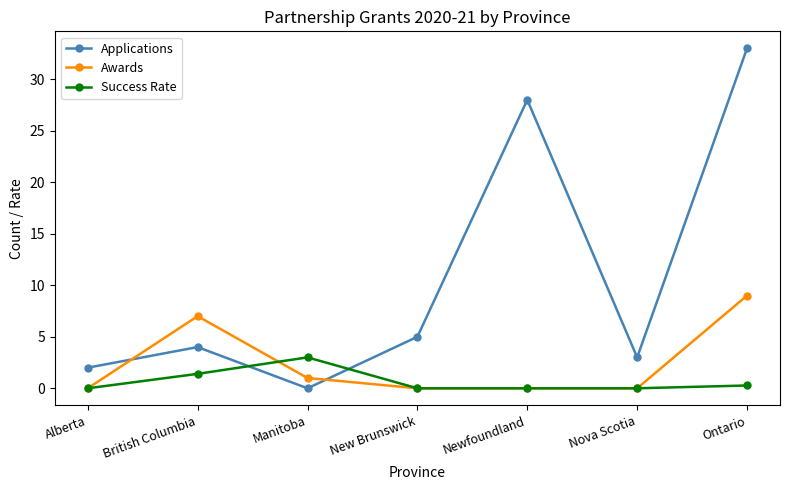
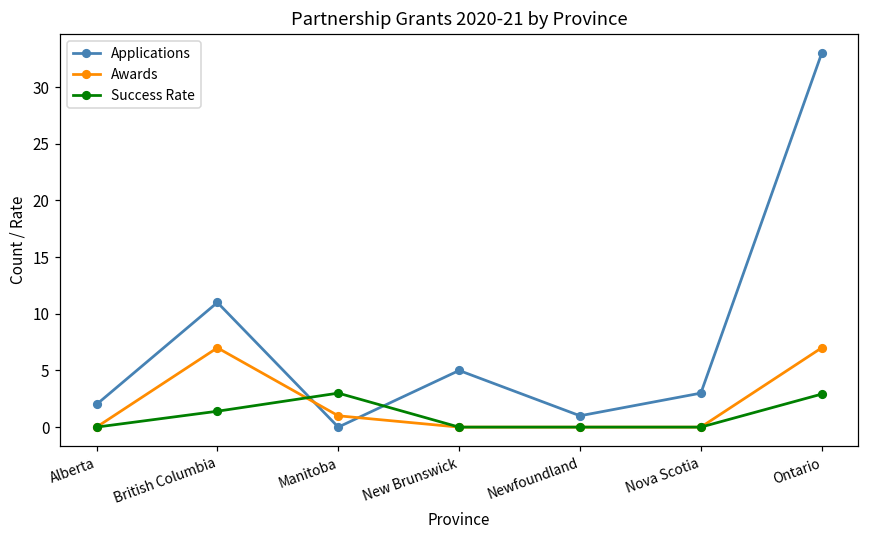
Applications, British Columbia: 4 -> 11
Applications, Newfoundland: 28 -> 1
Awards, Ontario: 9 -> 7
Success Rate, Ontario: 0.3 -> 2.9
